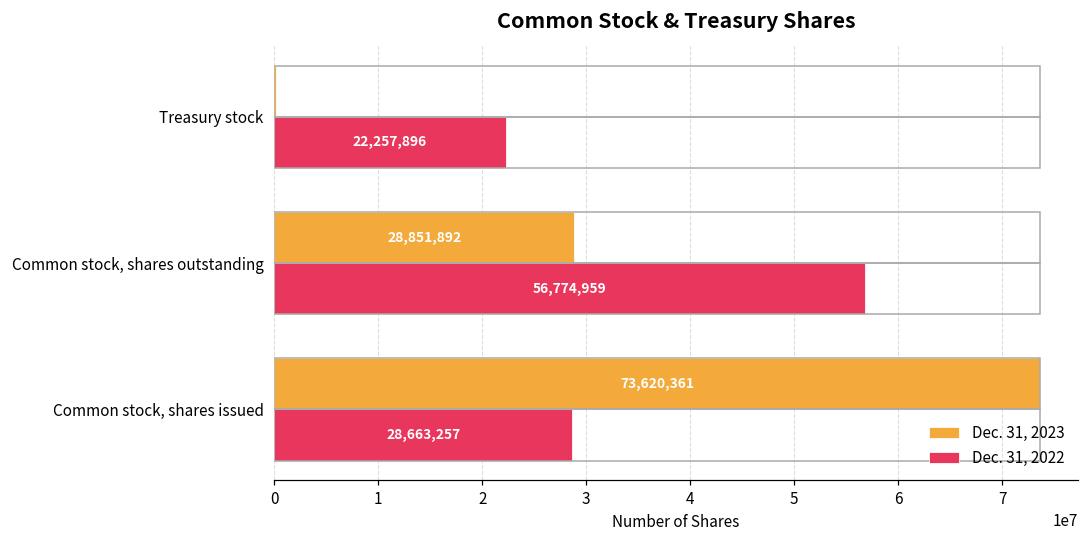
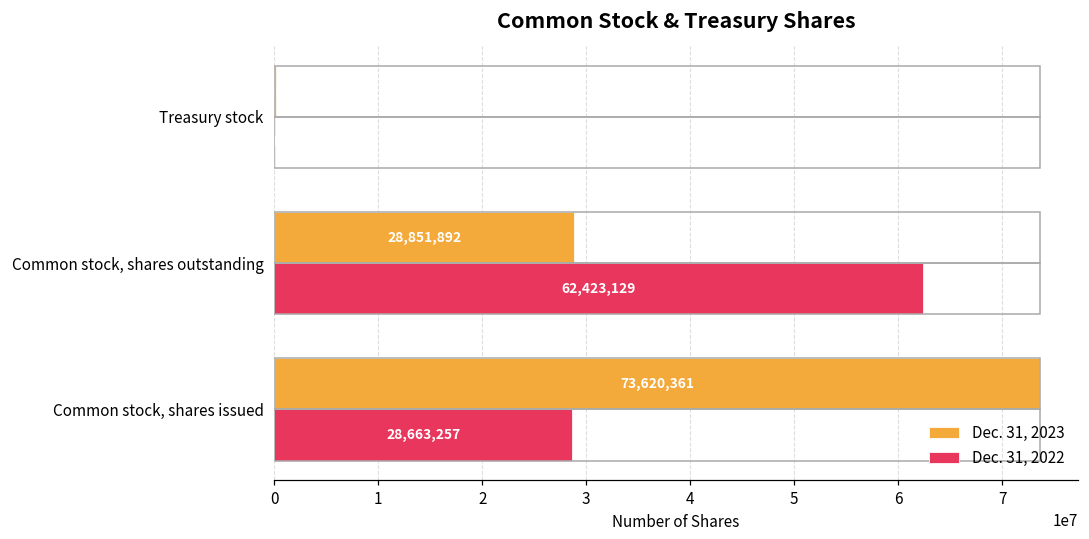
Dec. 31, 2022, Treasury stock: 22000000 -> 0
Dec. 31, 2022, Common stock, shares outstanding: 56,774,959 -> 62,423,129
